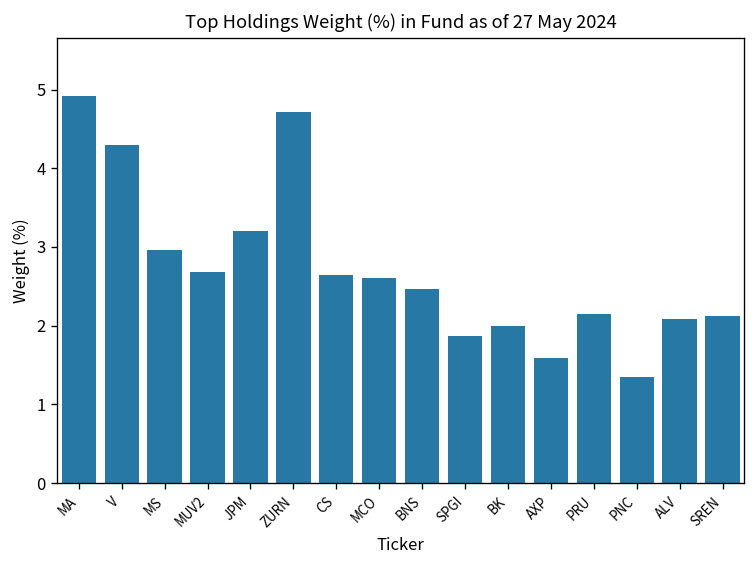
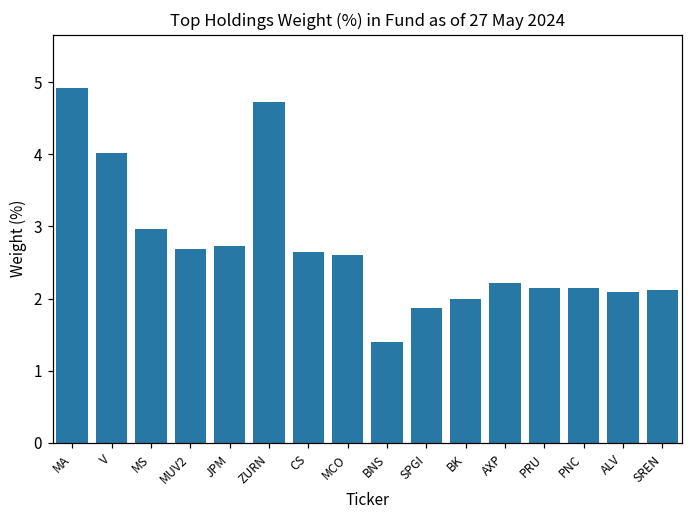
V: 4.3 -> 4.0
JPM: 3.2 -> 2.7
BNS: 2.5 -> 1.4
AXP: 1.6 -> 2.2
PNC: 1.4 -> 2.1
